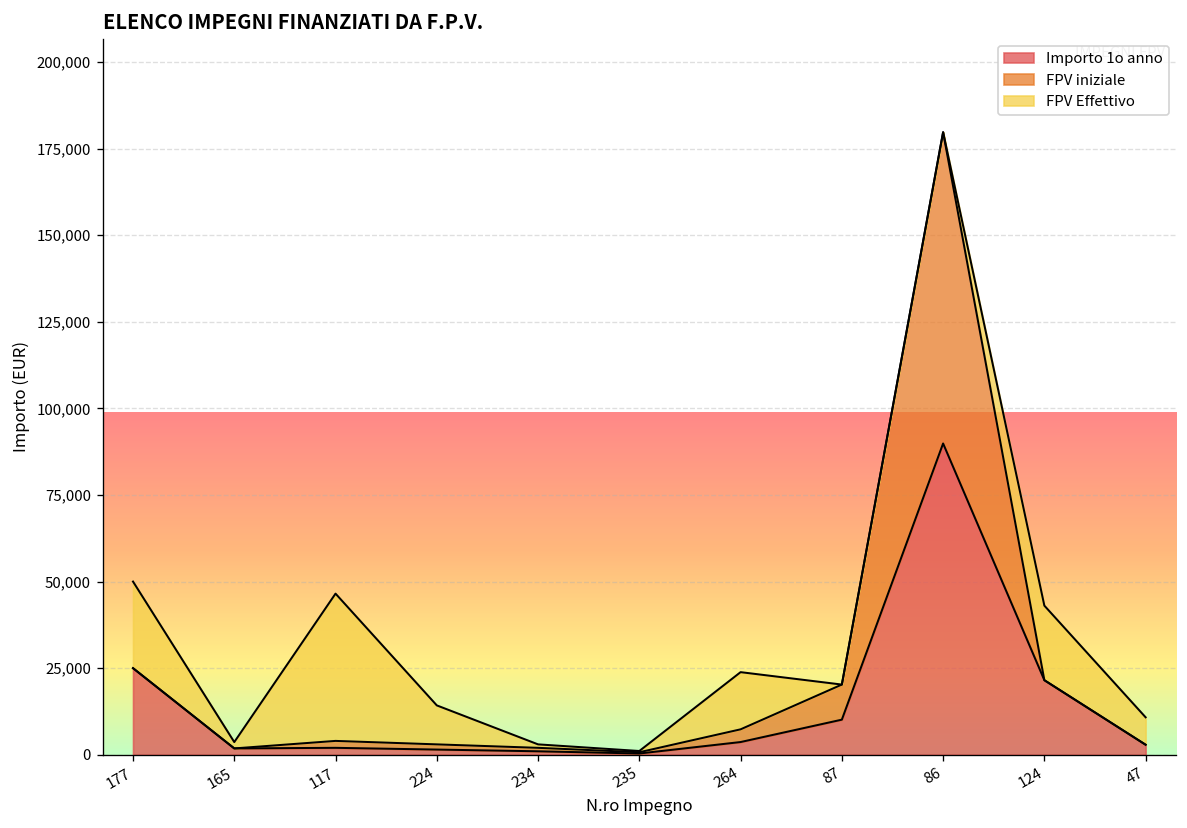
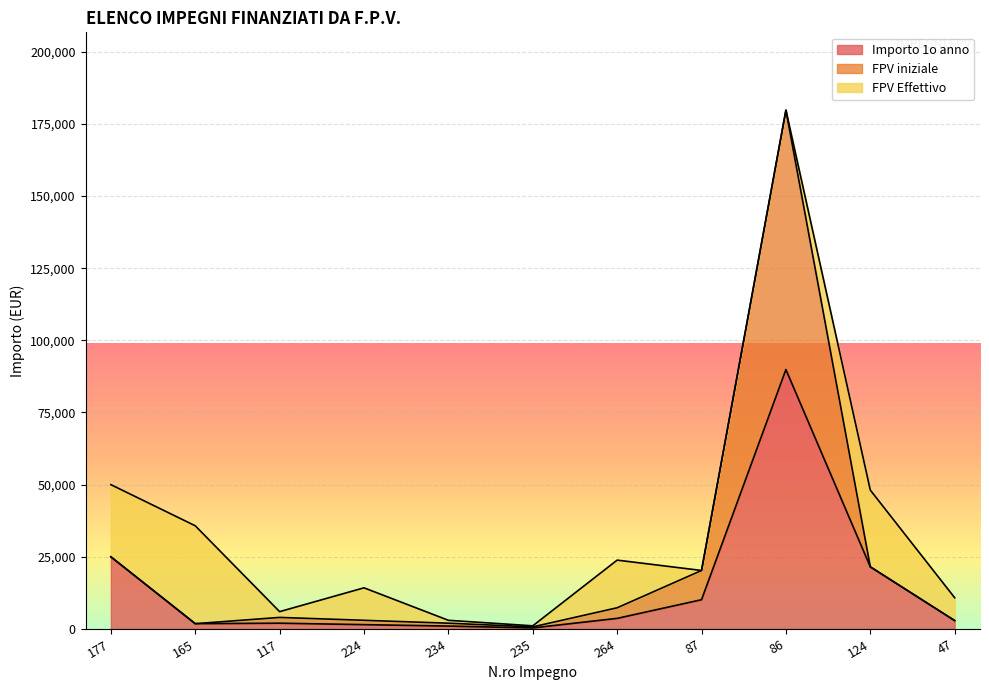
FPV Effettivo, 165: 2,000 -> 34,000
FPV Effettivo, 117: 43,000 -> 2,000
FPV Effettivo, 124: 22,000 -> 27,000
